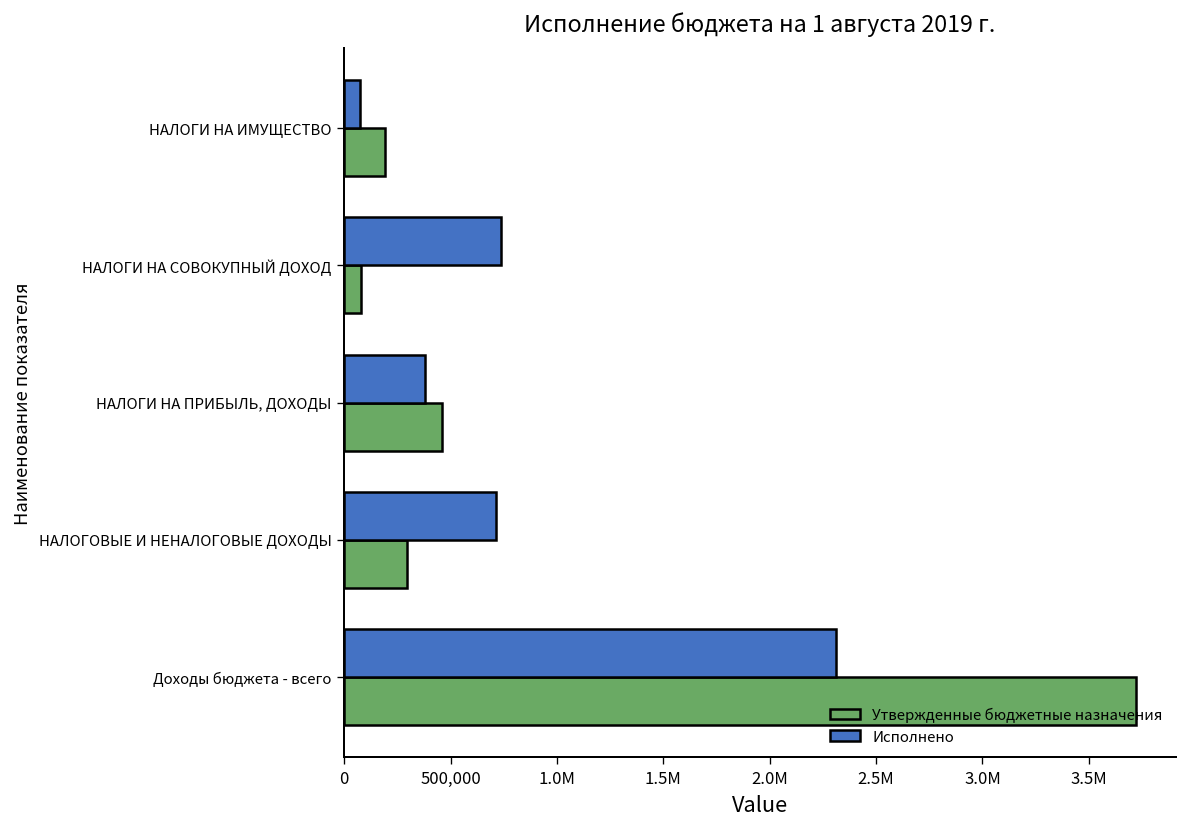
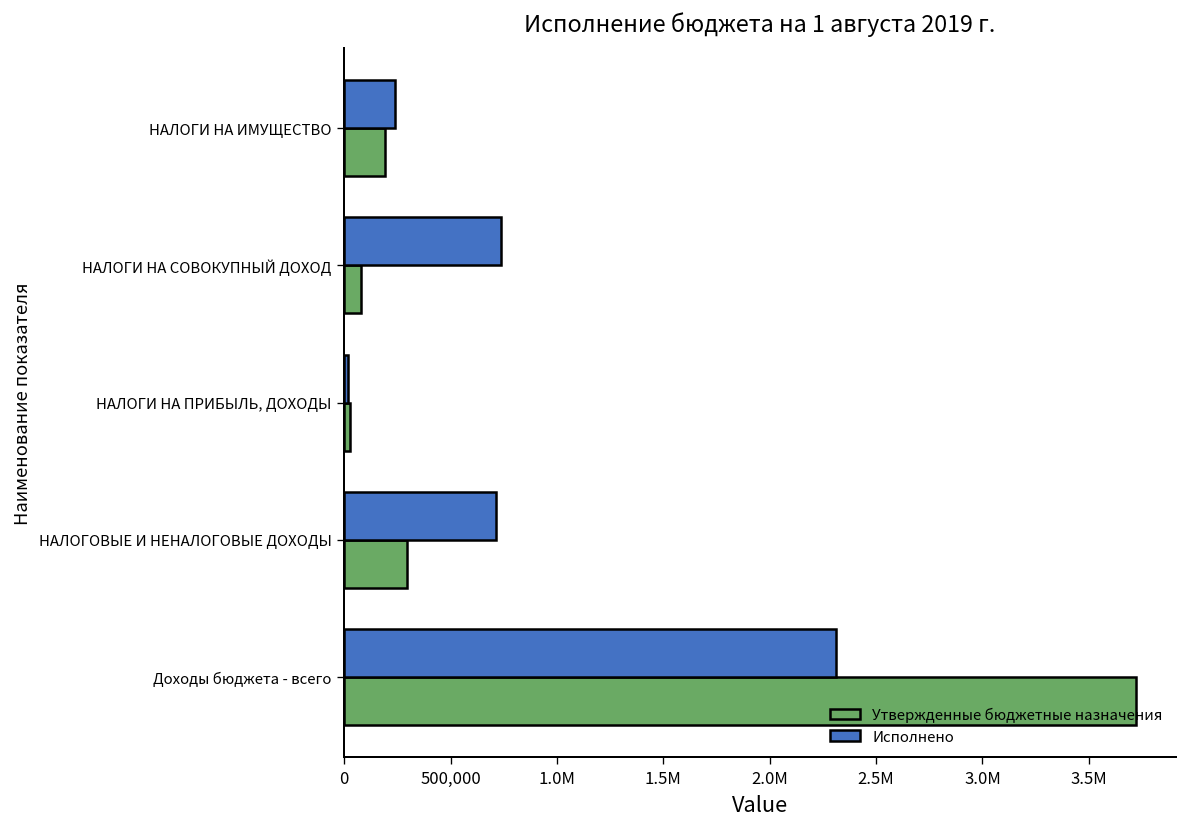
Исполнено, НАЛОГИ НА ИМУЩЕСТВО: 70,000 -> 240,000
Исполнено, НАЛОГИ НА ПРИБЫЛЬ, ДОХОДЫ: 380,000 -> 20,000
Утвержденные бюджетные назначения, НАЛОГИ НА ПРИБЫЛЬ, ДОХОДЫ: 460,000 -> 30,000
